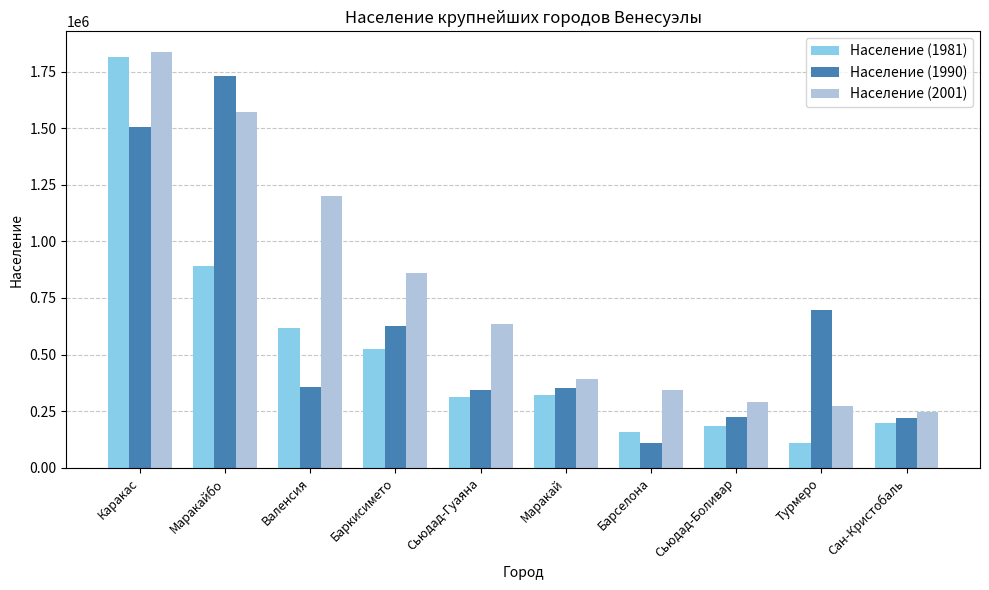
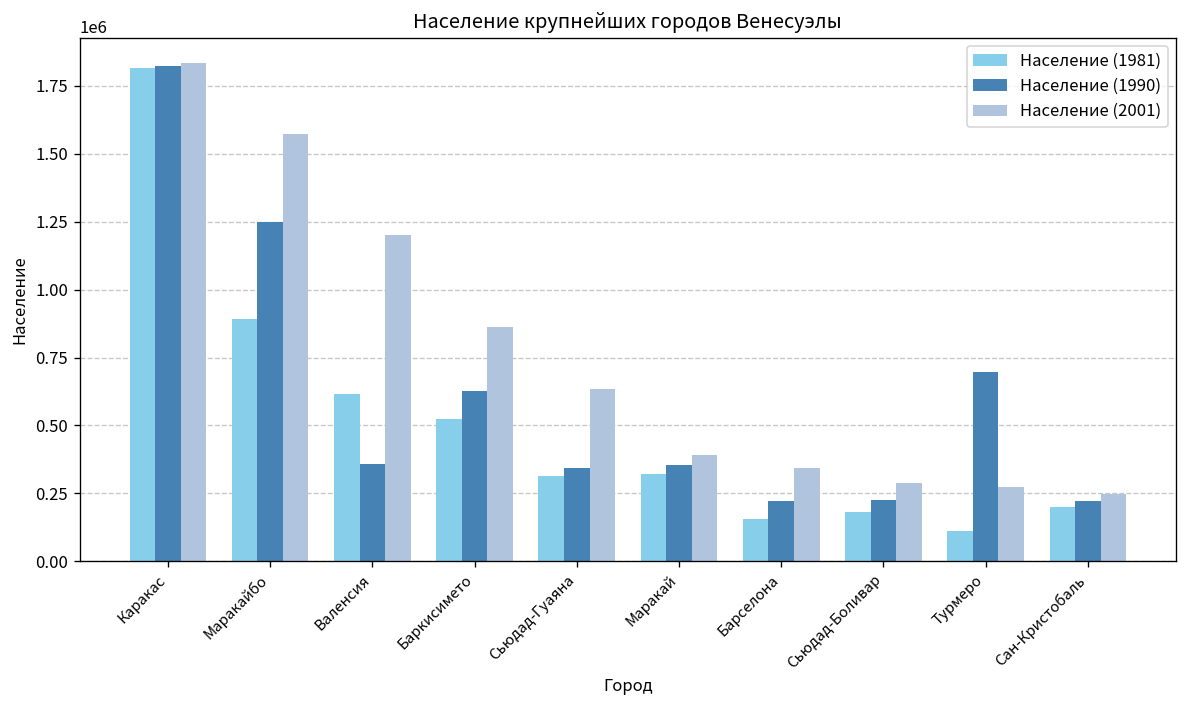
Население (1990), Каракас: 1500000 -> 1820000
Население (1990), Маракайбо: 1730000 -> 1250000
Население (1990), Барселона: 110000 -> 220000
